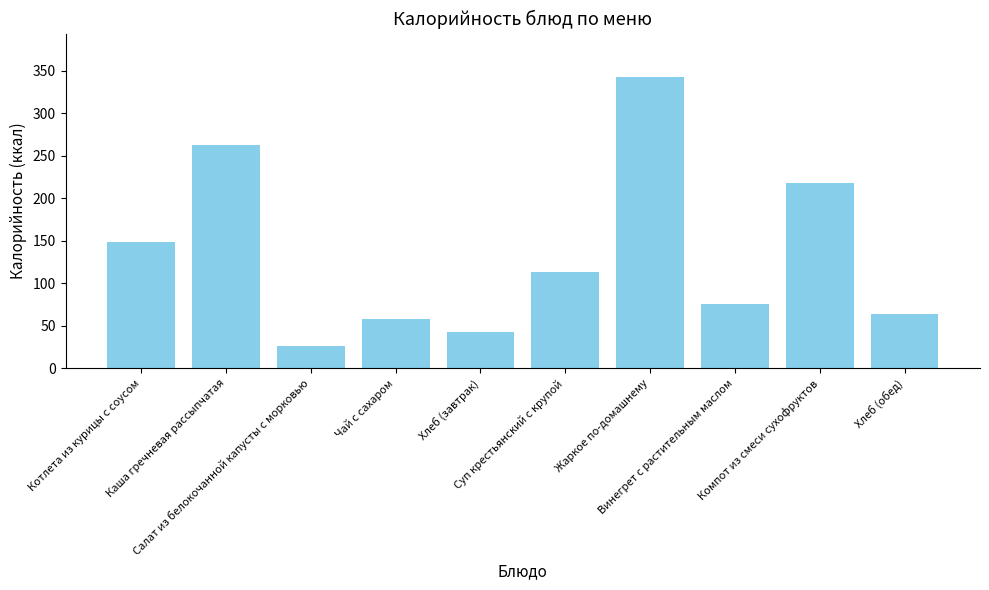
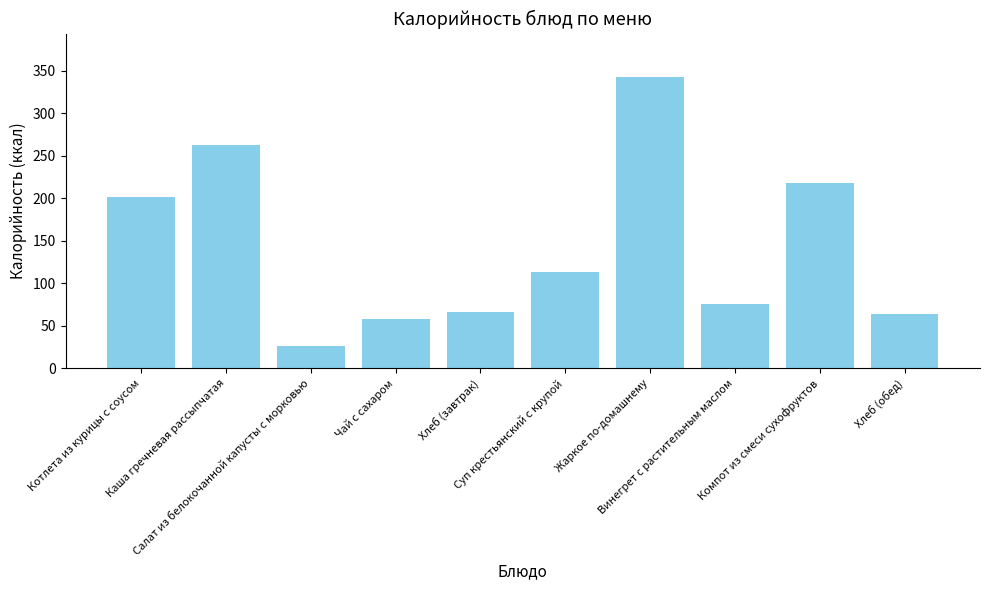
Котлета из курицы с соусом: 150 -> 200
Хлеб (завтрак): 40 -> 70
